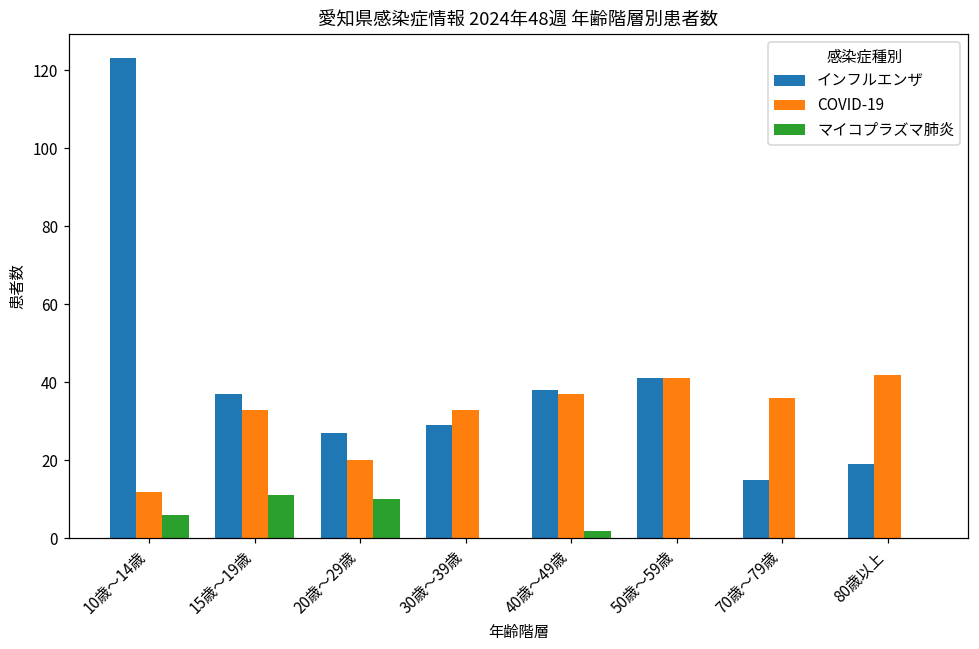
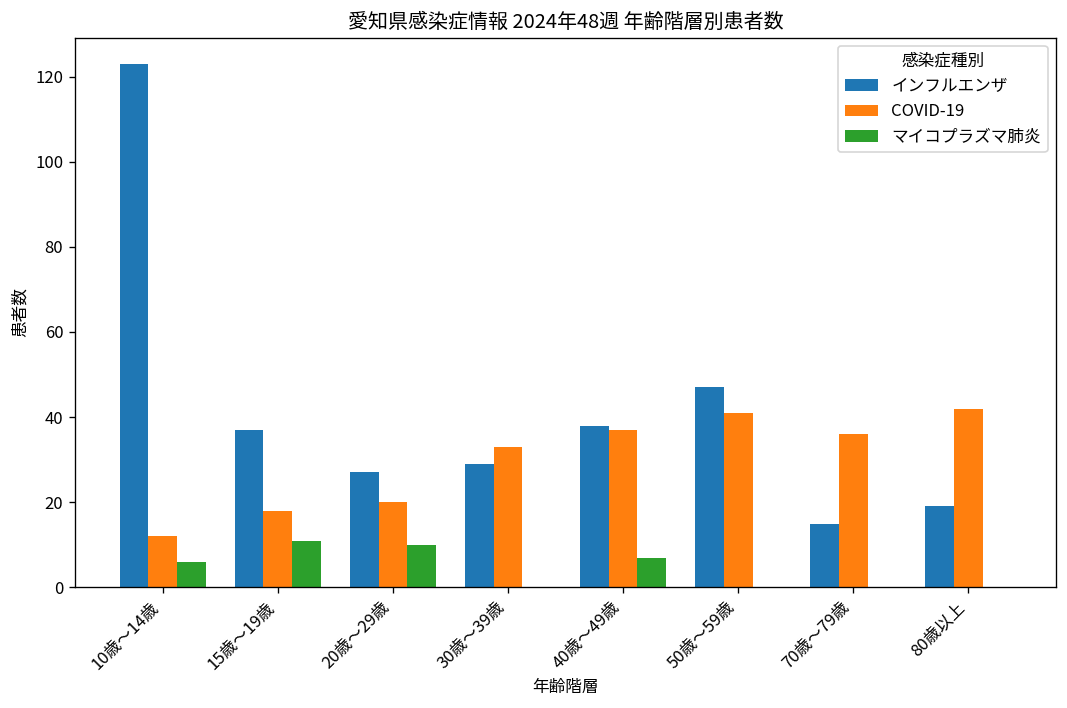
COVID-19, 15歳～19歳: 33 -> 18
マイコプラズマ肺炎, 40歳～49歳: 2 -> 7
インフルエンザ, 50歳～59歳: 41 -> 47
